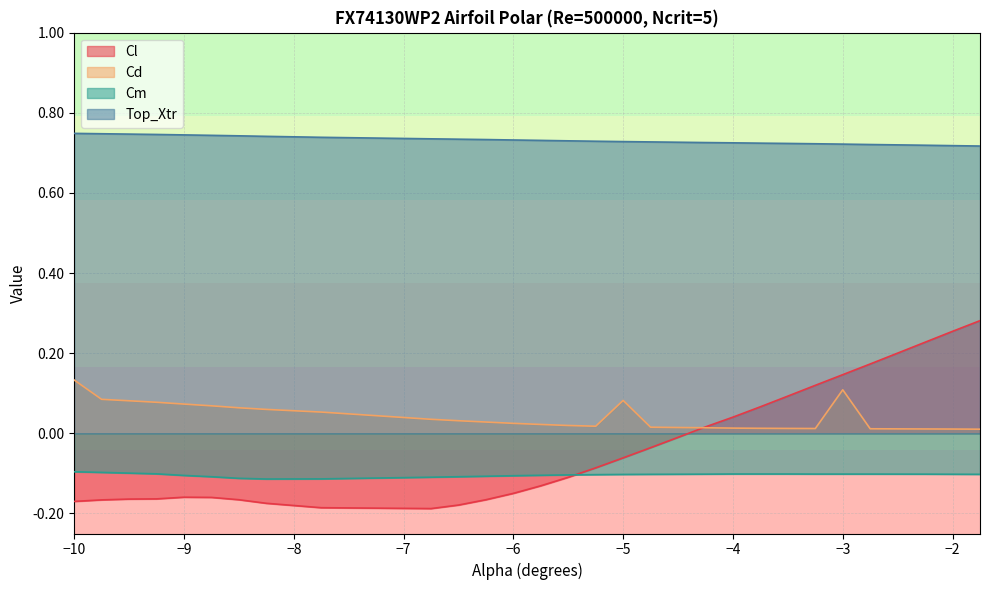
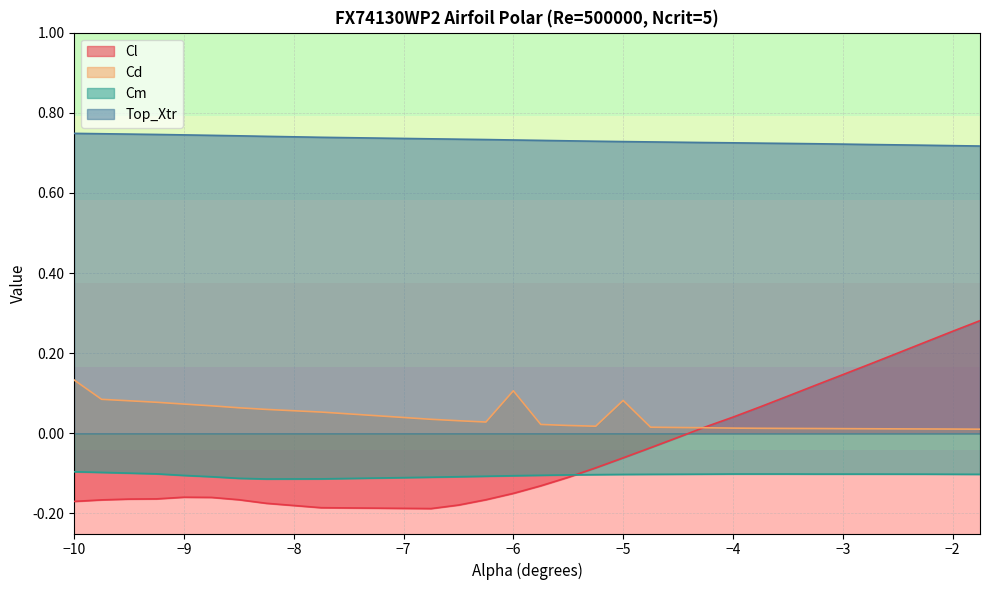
Cd, −6: 0.02 -> 0.11
Cd, −3: 0.11 -> 0.01
